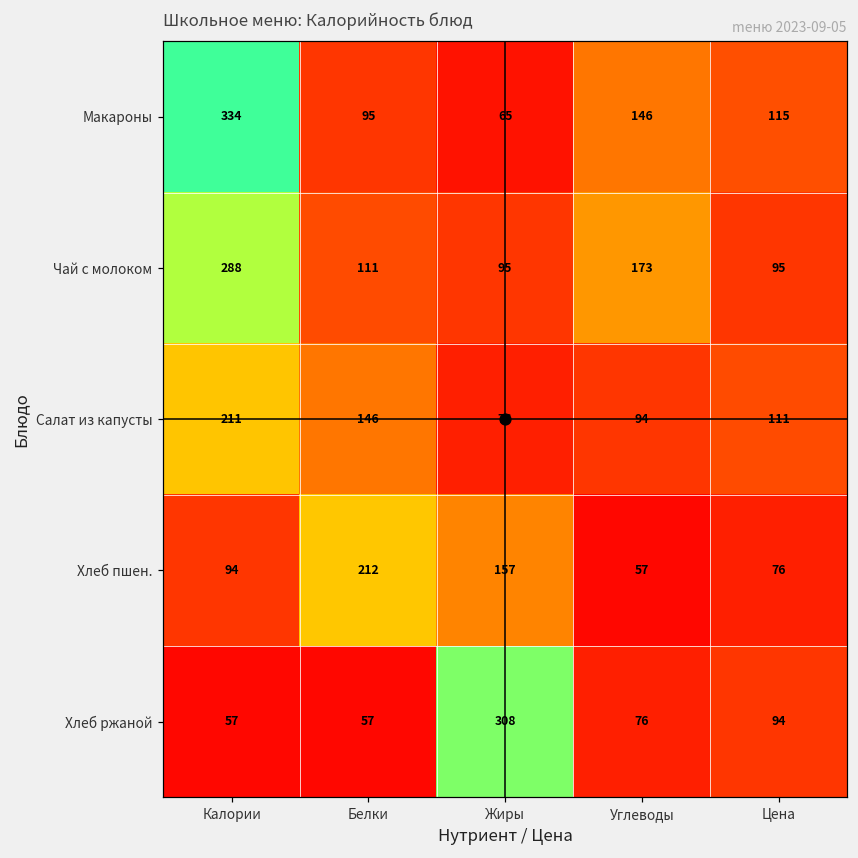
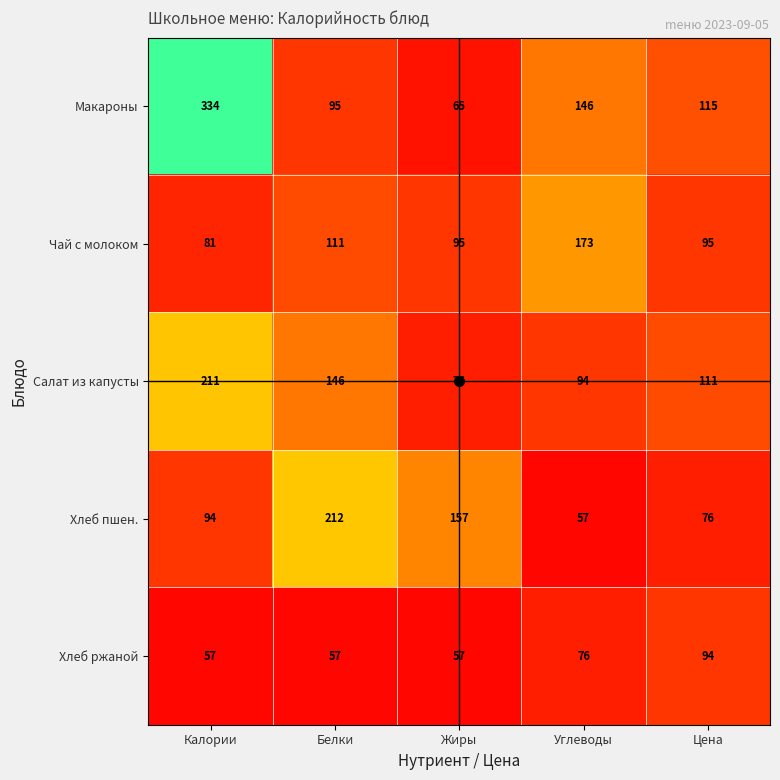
Чай с молоком, Калории: 288 -> 81
Хлеб ржаной, Жиры: 308 -> 57
